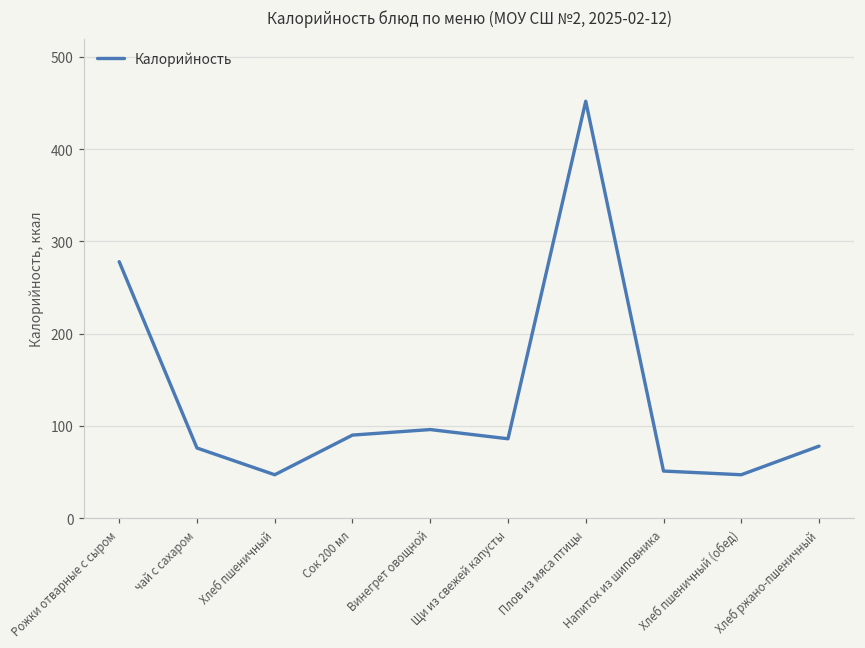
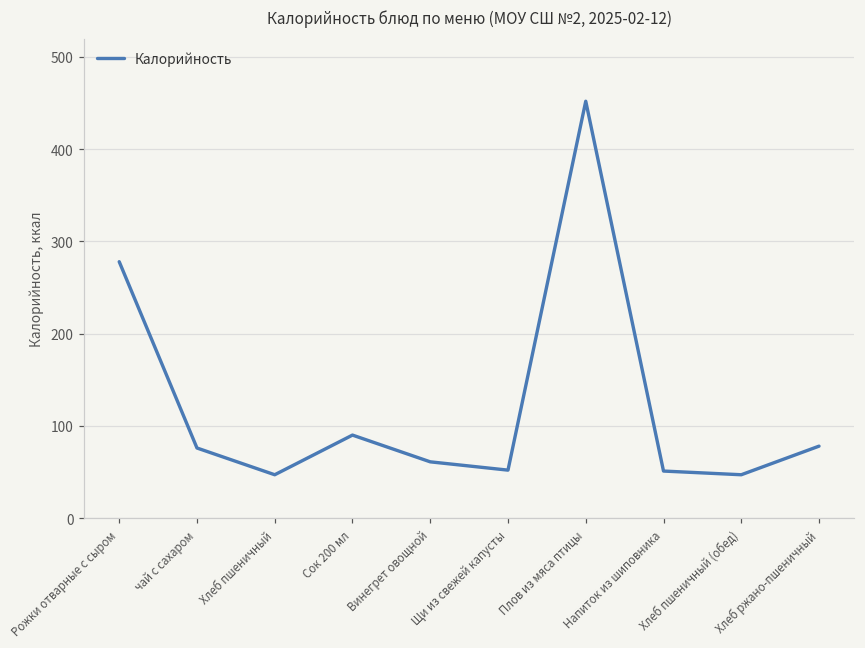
Винегрет овощной: 100 -> 60
Щи из свежей капусты: 90 -> 50
